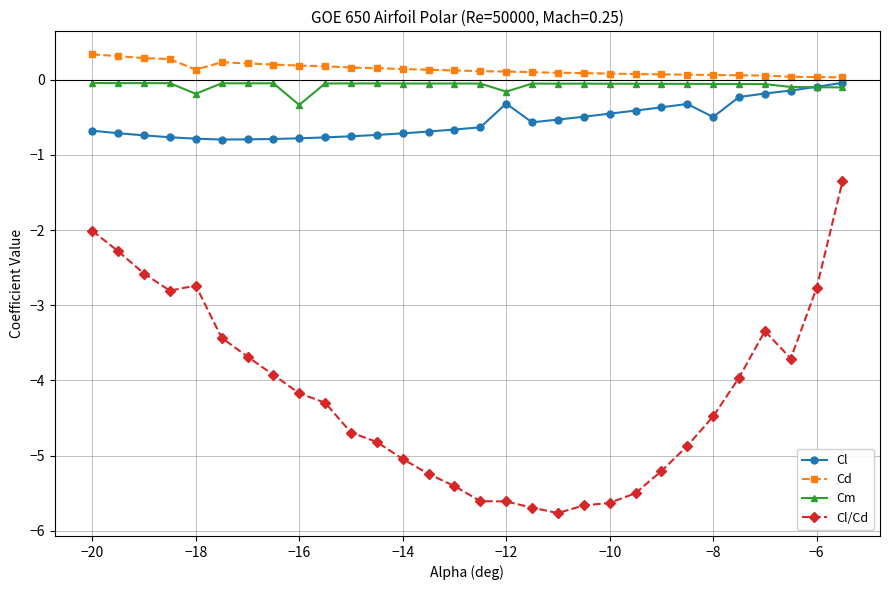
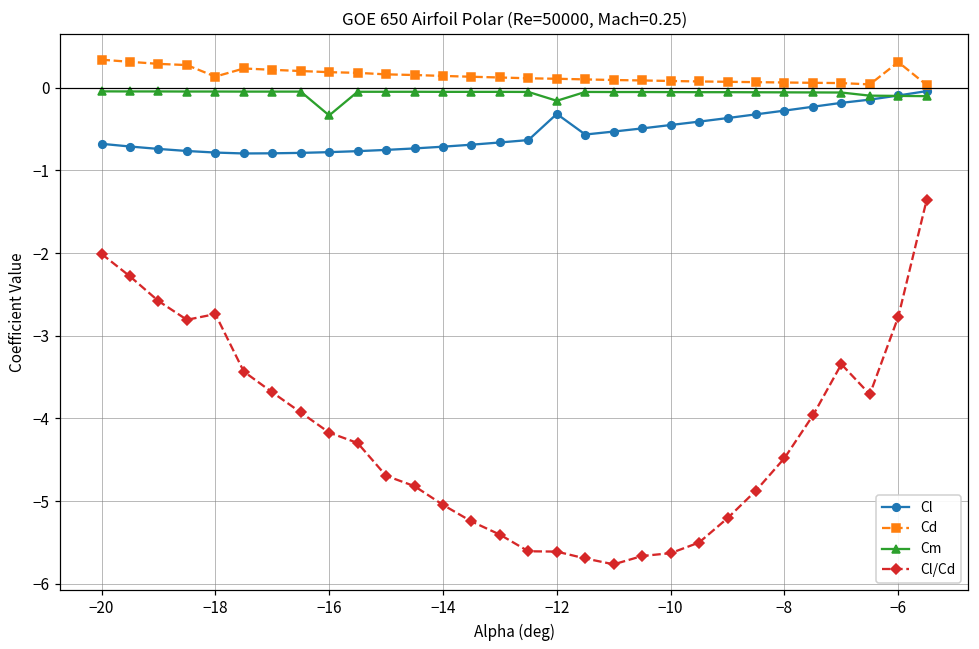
Cm, −18: -0.2 -> 0.0
Cl, −8: -0.5 -> -0.3
Cd, −6: 0.0 -> 0.3
